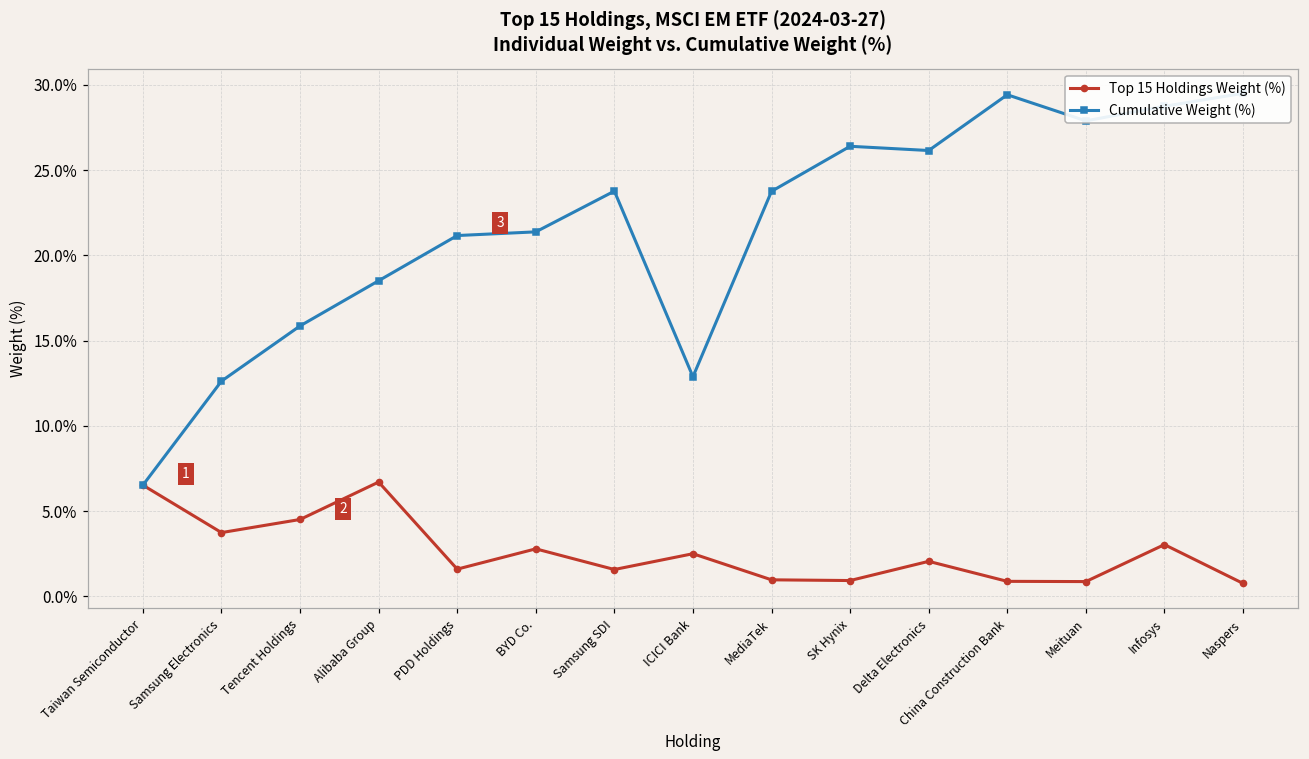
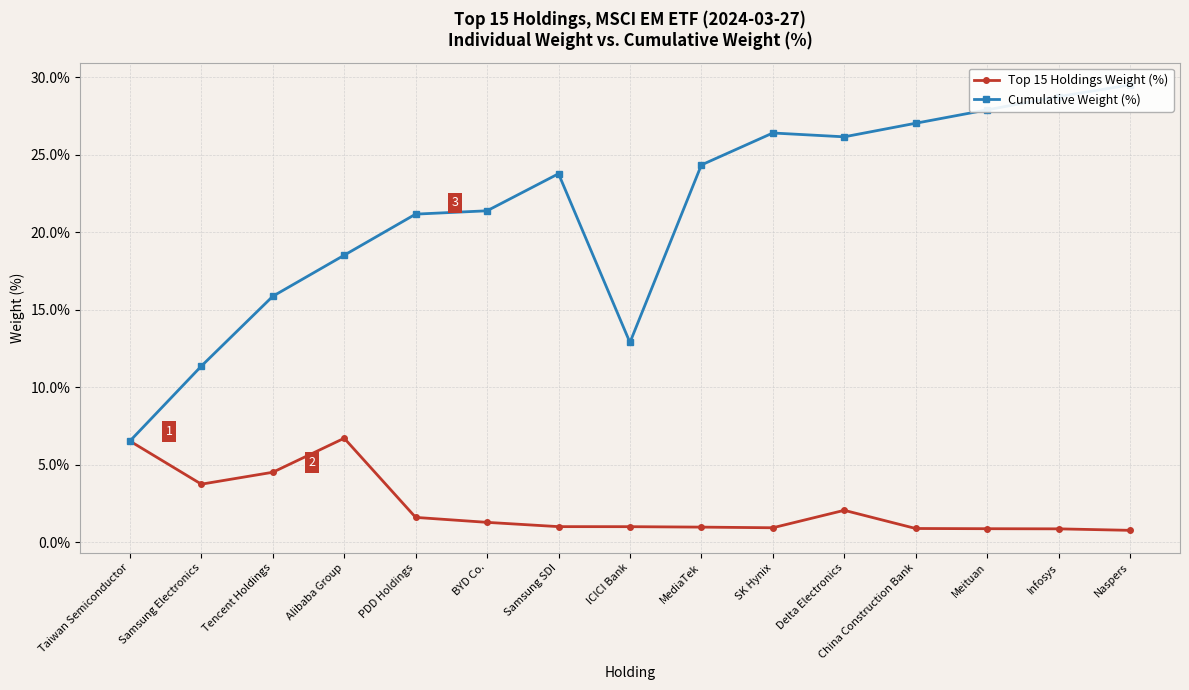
Cumulative Weight (%), Samsung Electronics: 12.6% -> 11.4%
Top 15 Holdings Weight (%), BYD Co.: 2.8% -> 1.3%
Top 15 Holdings Weight (%), Samsung SDI: 1.6% -> 1.0%
Top 15 Holdings Weight (%), ICICI Bank: 2.5% -> 1.0%
Cumulative Weight (%), MediaTek: 23.8% -> 24.3%
Cumulative Weight (%), China Construction Bank: 29.4% -> 27.0%
Top 15 Holdings Weight (%), Infosys: 3.0% -> 0.9%
